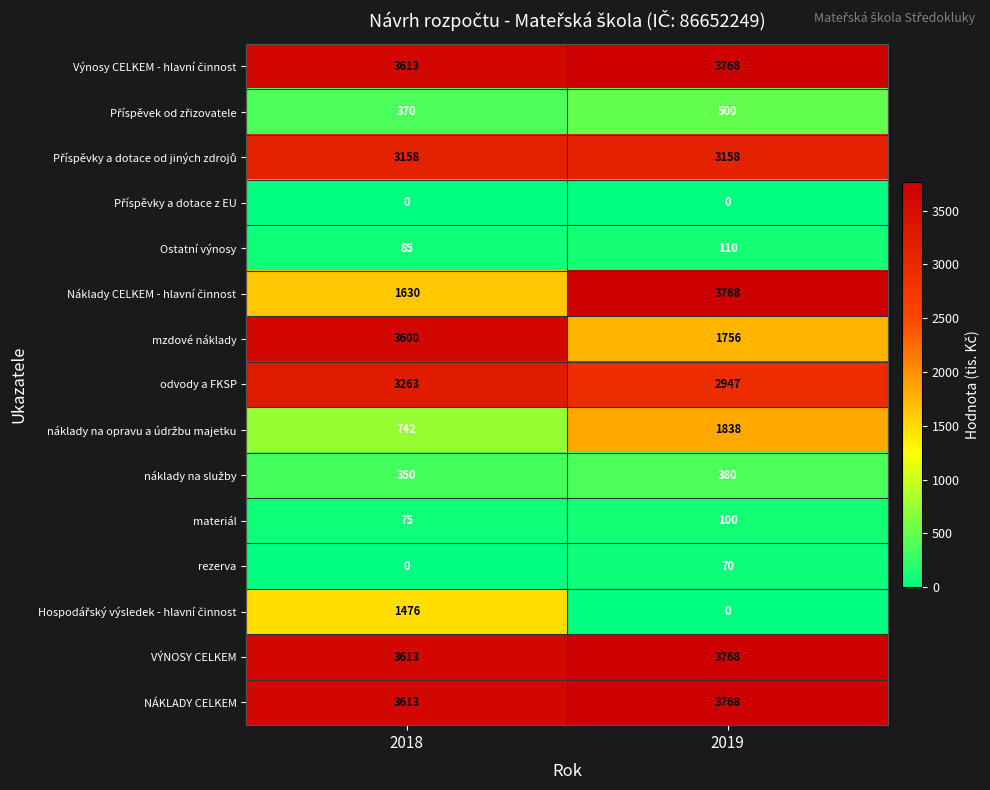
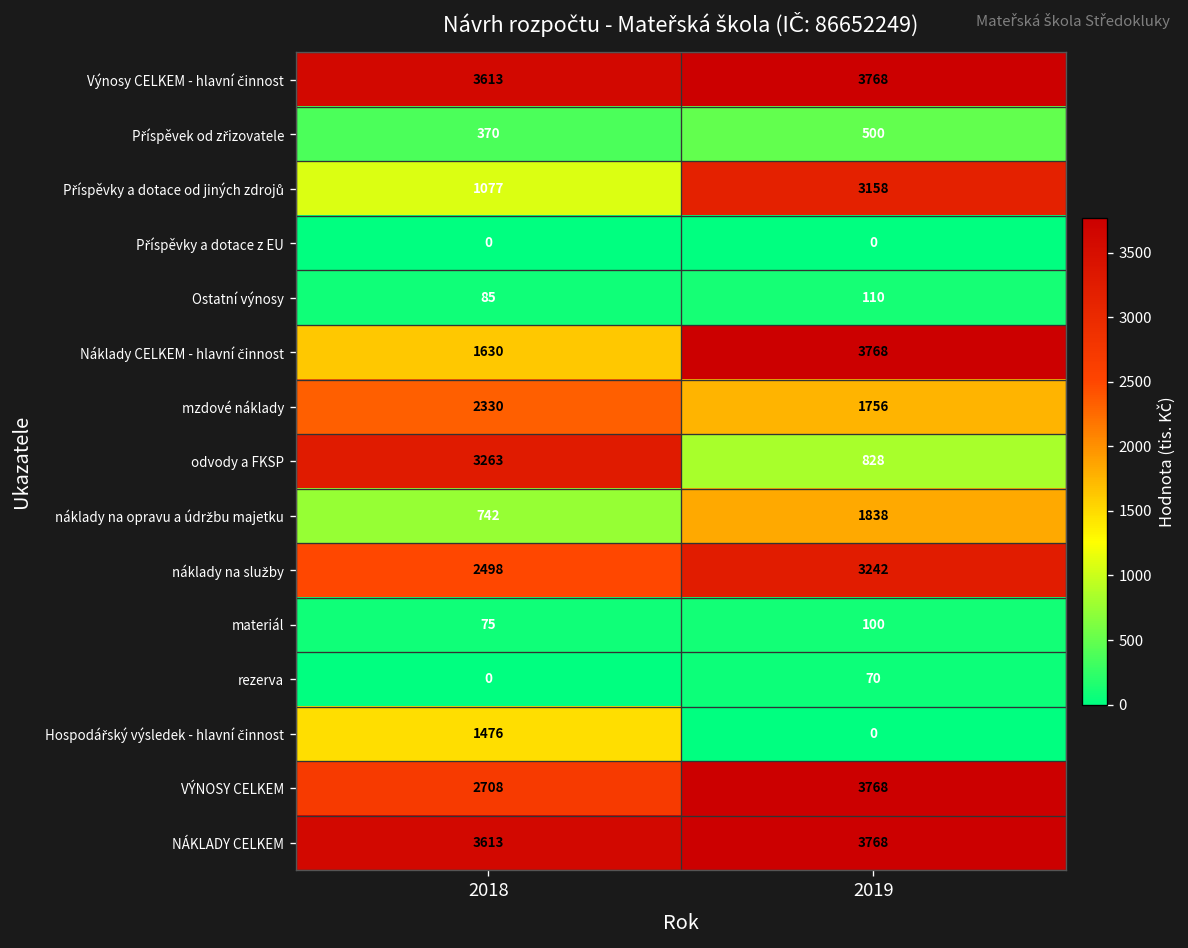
Příspěvky a dotace od jiných zdrojů, 2018: 3158 -> 1077
mzdové náklady, 2018: 3600 -> 2330
odvody a FKSP, 2019: 2947 -> 828
náklady na služby, 2018: 350 -> 2498
náklady na služby, 2019: 380 -> 3242
VÝNOSY CELKEM, 2018: 3613 -> 2708
